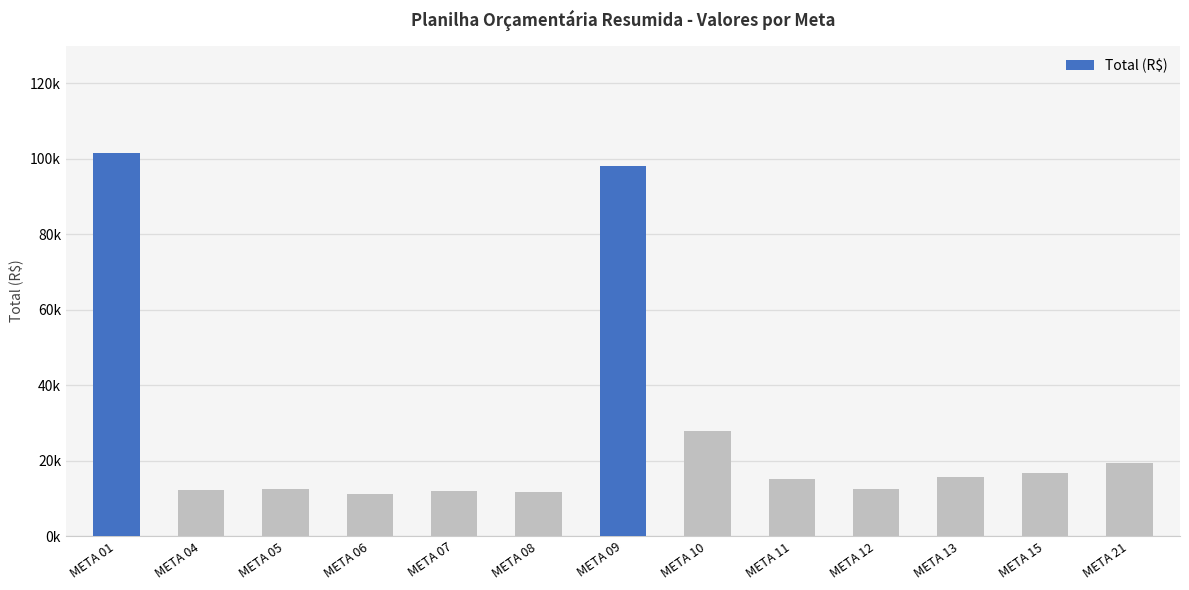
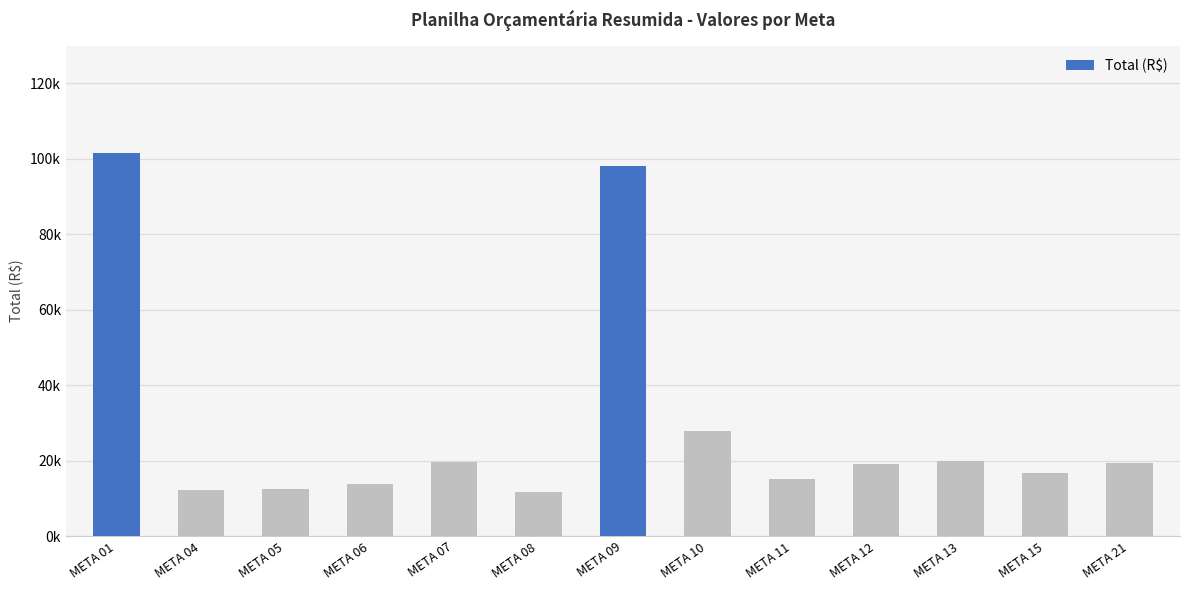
META 06: 11000 -> 14000
META 07: 12000 -> 20000
META 12: 12000 -> 19000
META 13: 16000 -> 20000
